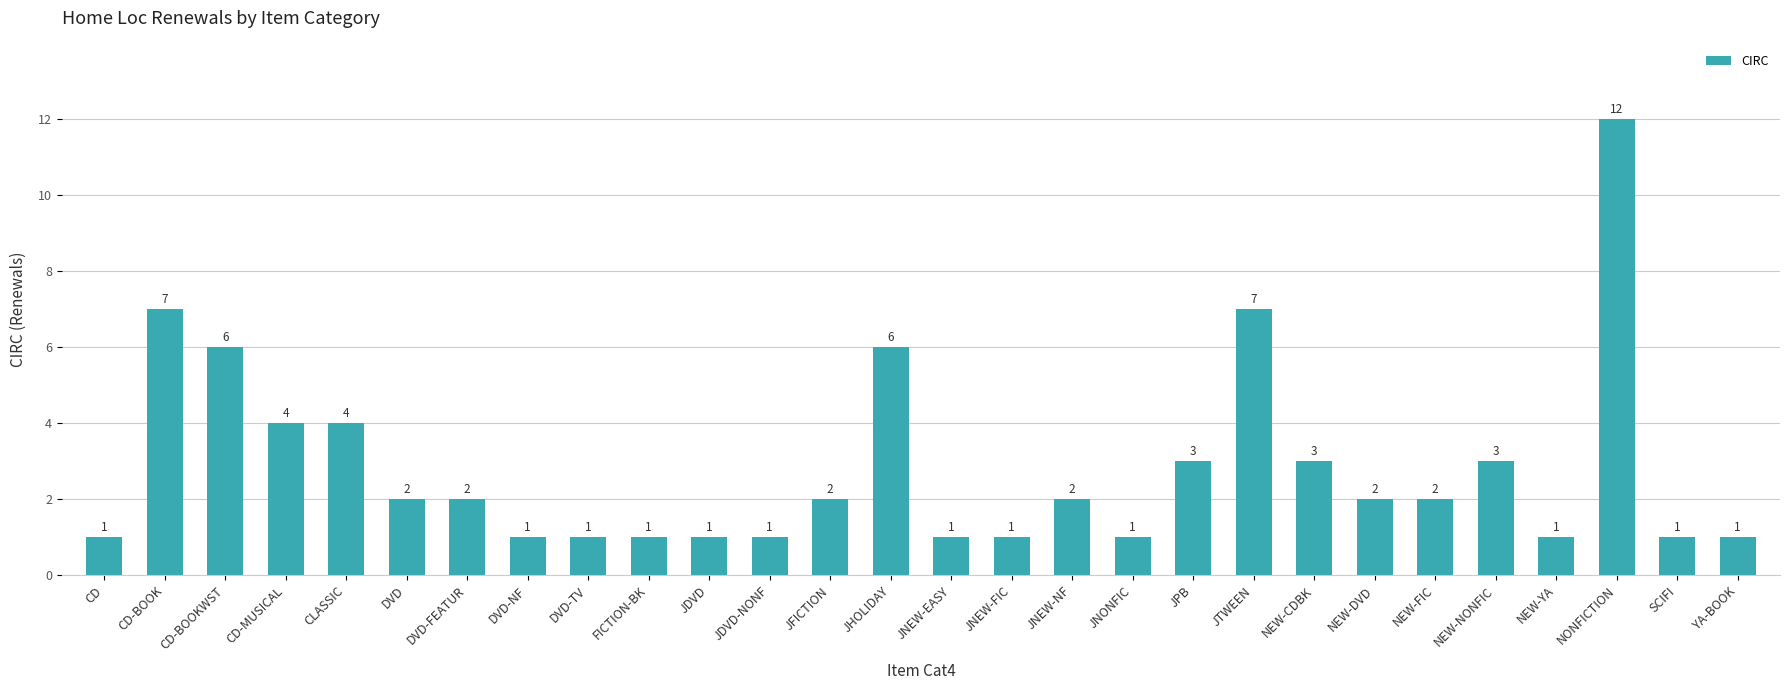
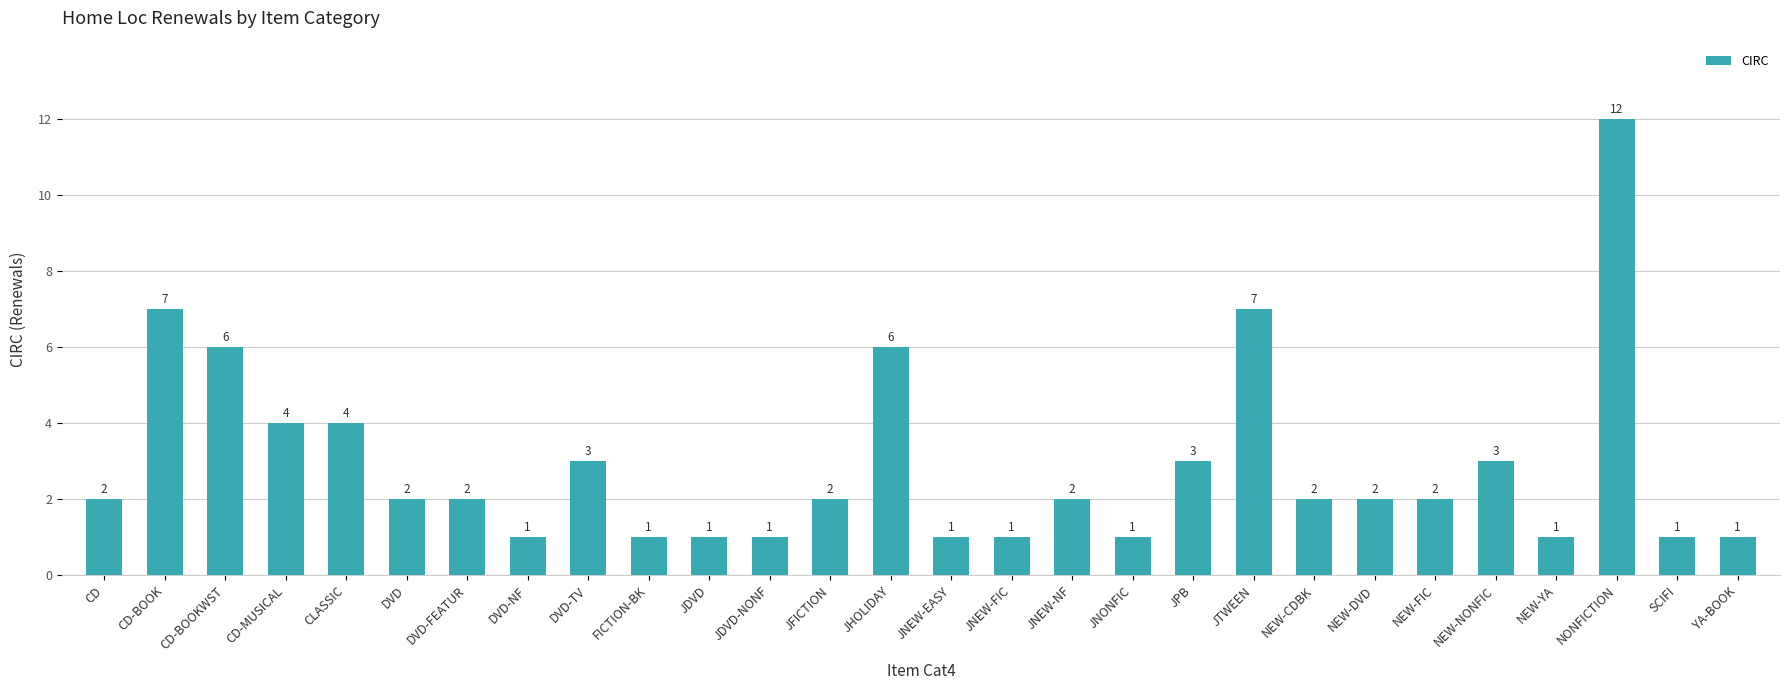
CD: 1 -> 2
DVD-TV: 1 -> 3
NEW-CDBK: 3 -> 2
